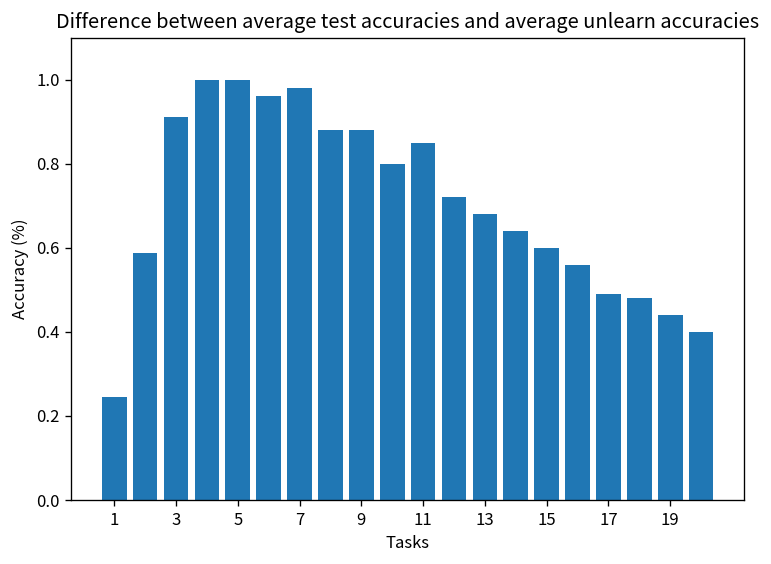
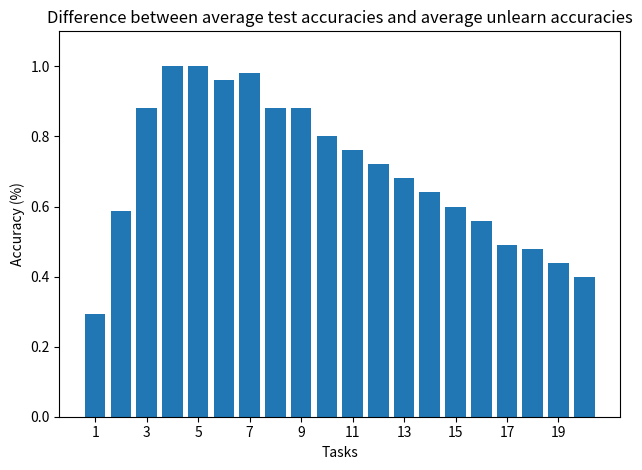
1: 0.25 -> 0.29
3: 0.91 -> 0.88
11: 0.85 -> 0.76
